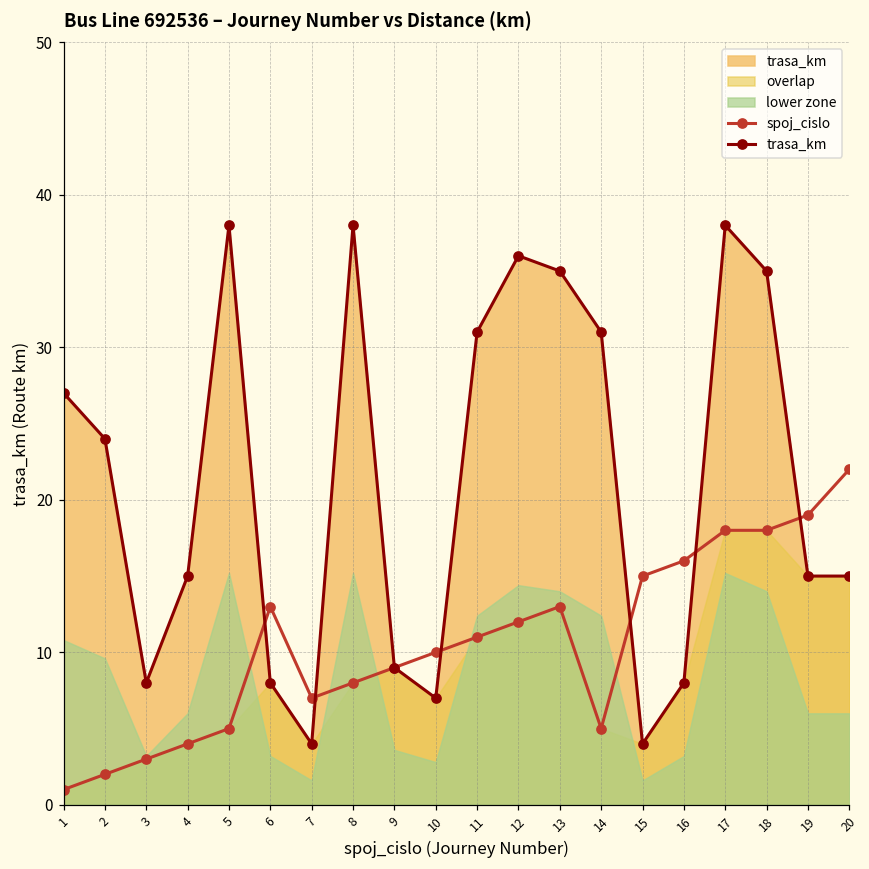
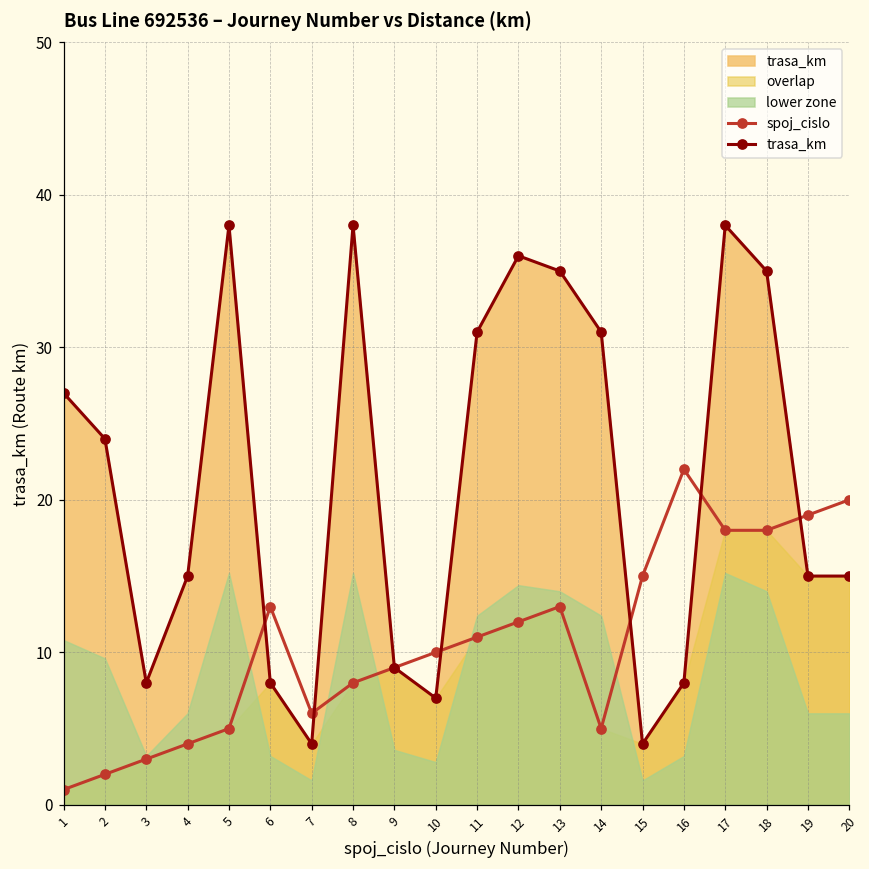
spoj_cislo, 7: 7 -> 6
spoj_cislo, 16: 16 -> 22
spoj_cislo, 20: 22 -> 20
